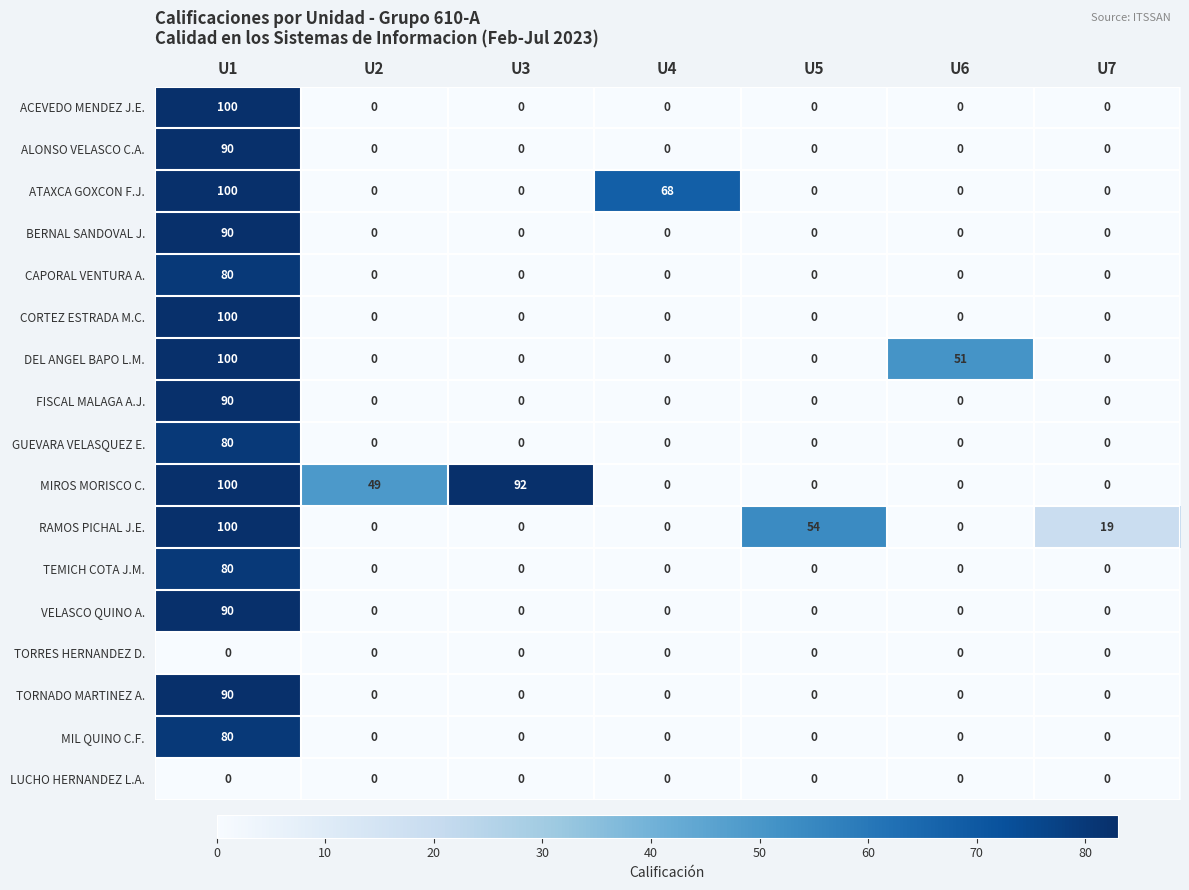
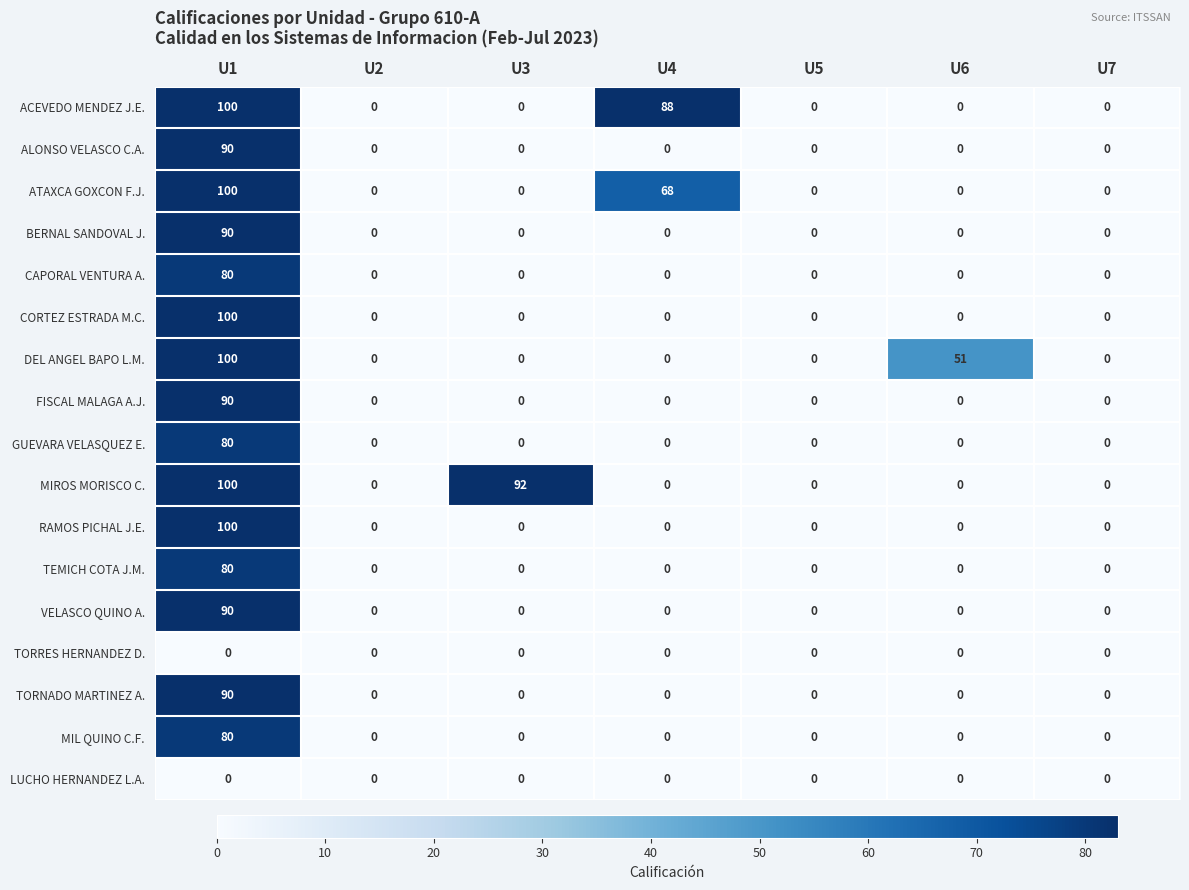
ACEVEDO MENDEZ J.E., U4: 0 -> 88
MIROS MORISCO C., U2: 49 -> 0
RAMOS PICHAL J.E., U5: 54 -> 0
RAMOS PICHAL J.E., U7: 19 -> 0
